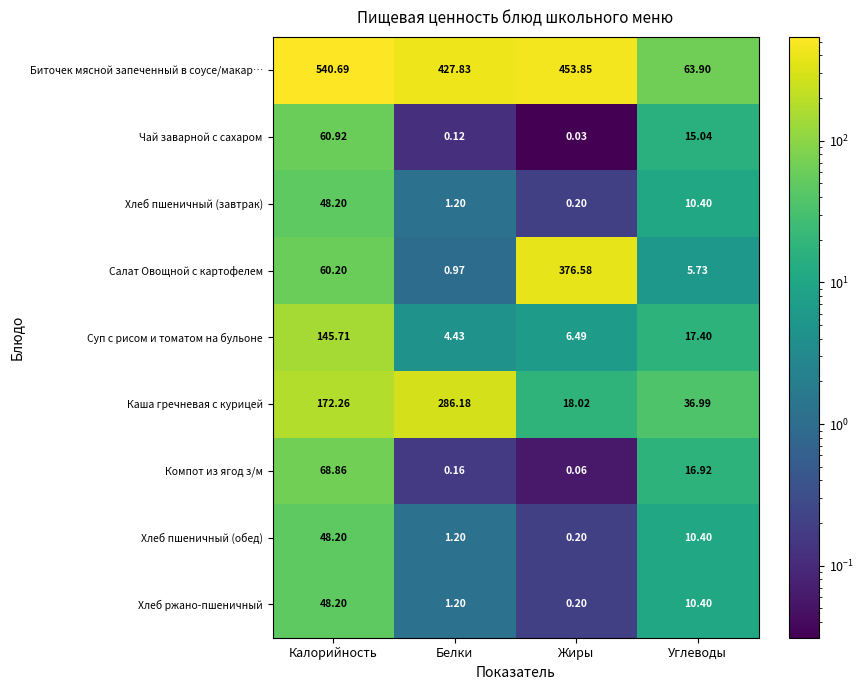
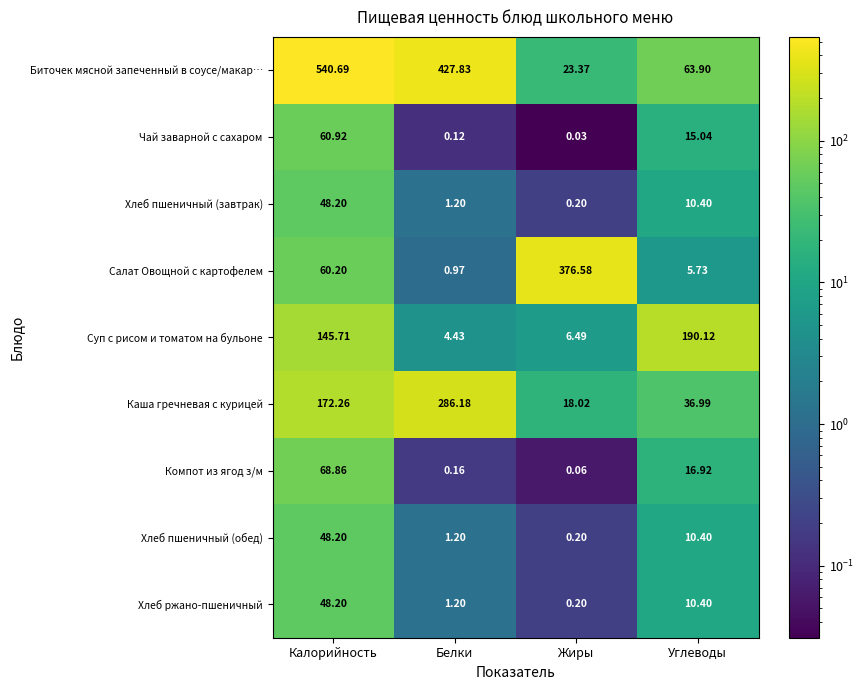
Биточек мясной запеченный в соусе/макар…, Жиры: 453.85 -> 23.37
Суп с рисом и томатом на бульоне, Углеводы: 17.40 -> 190.12
